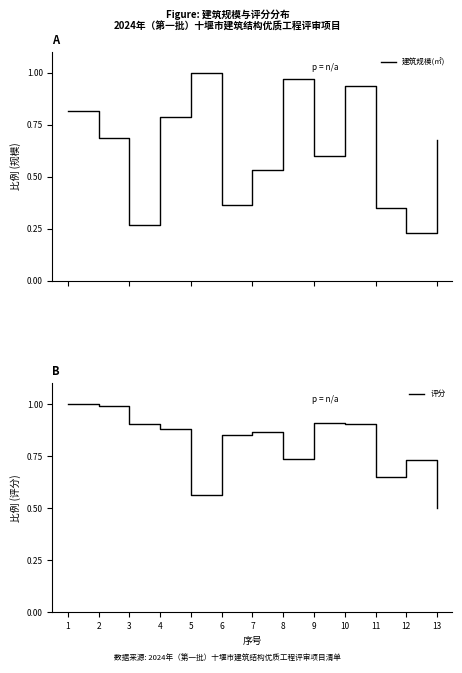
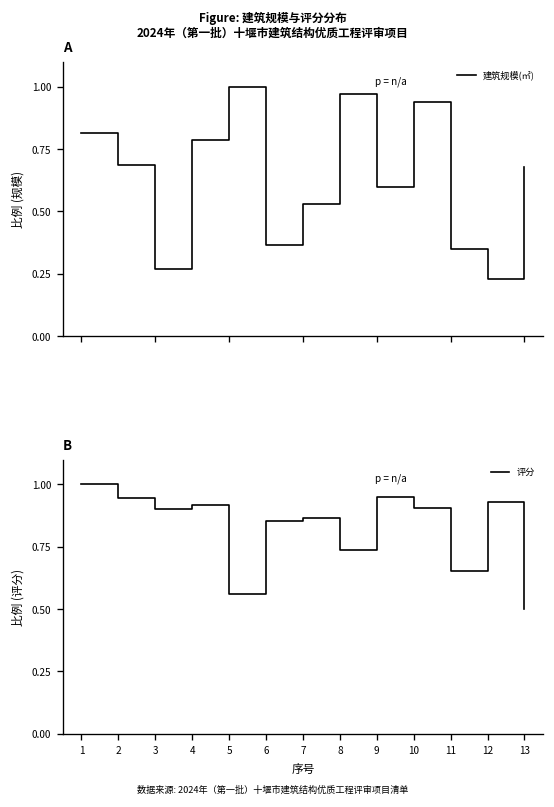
B, 2: 0.99 -> 0.95
B, 4: 0.88 -> 0.92
B, 9: 0.91 -> 0.95
B, 12: 0.73 -> 0.93
